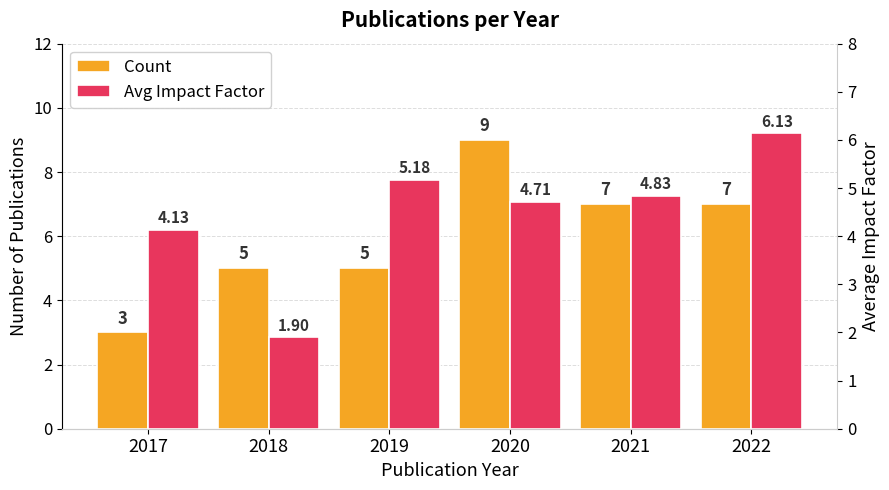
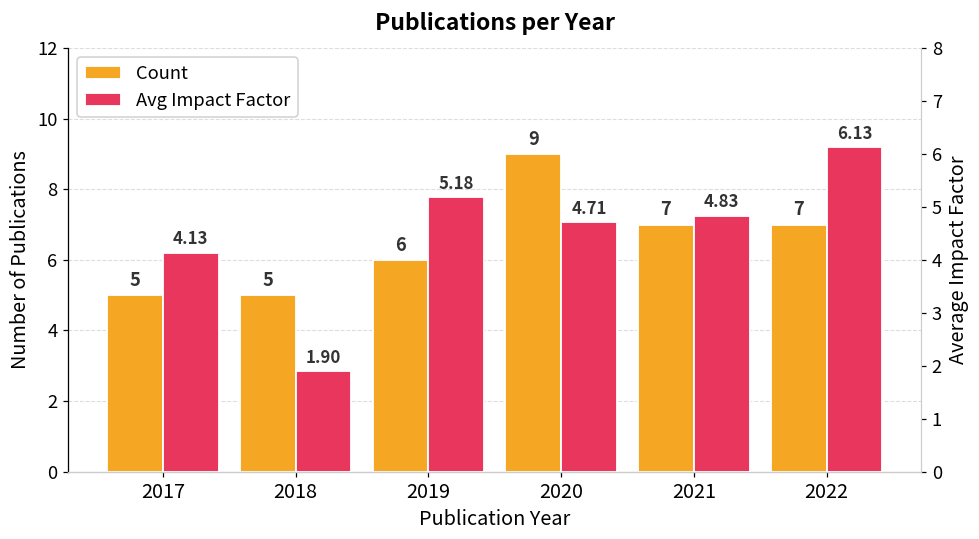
Count, 2017: 3 -> 5
Count, 2019: 5 -> 6
